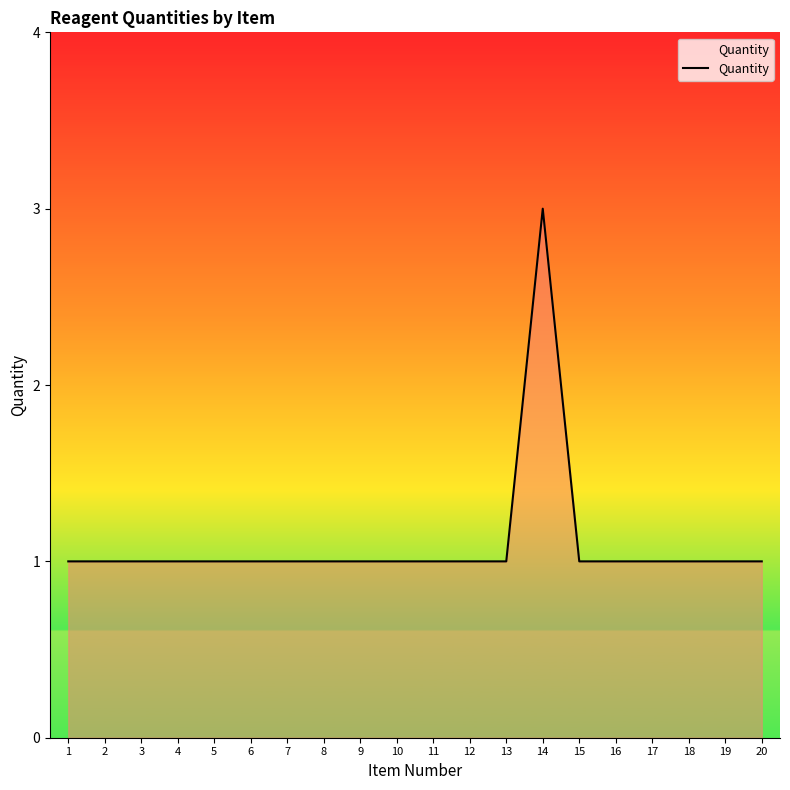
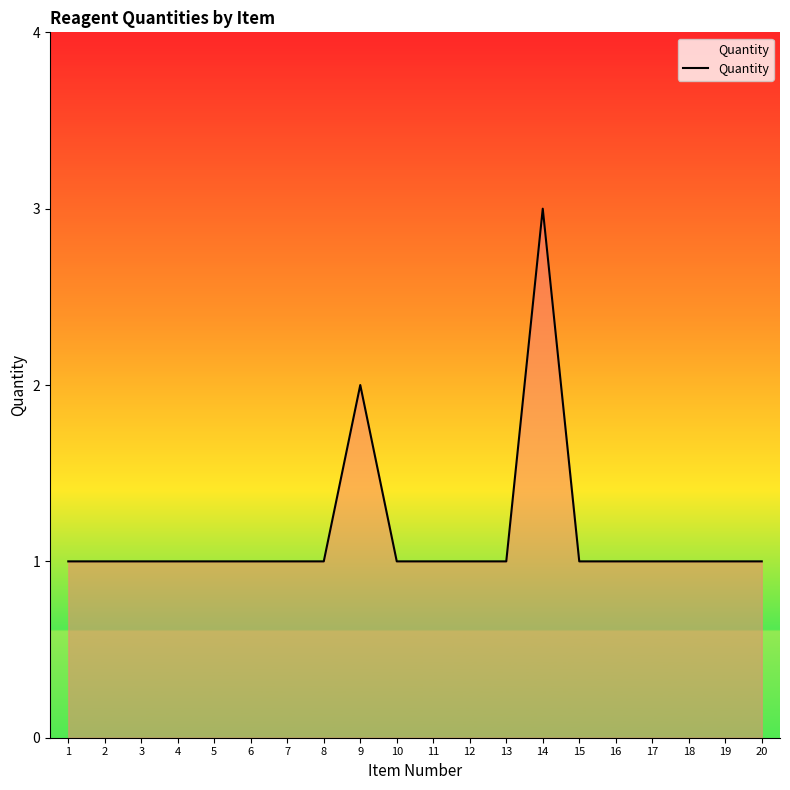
9: 1 -> 2
